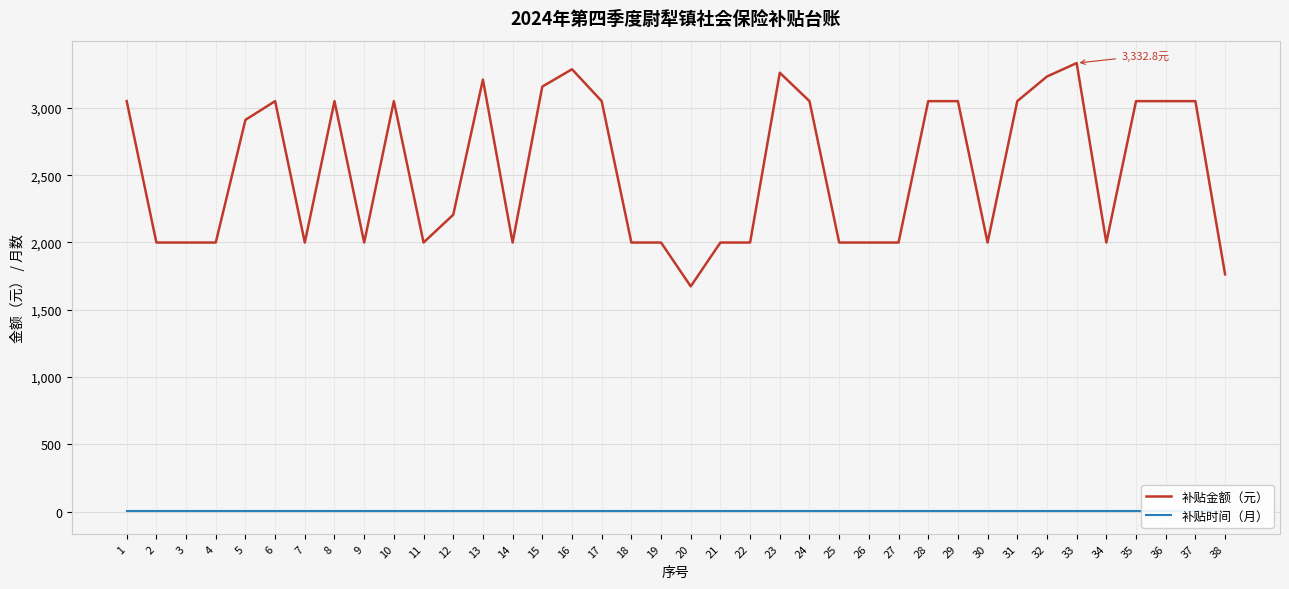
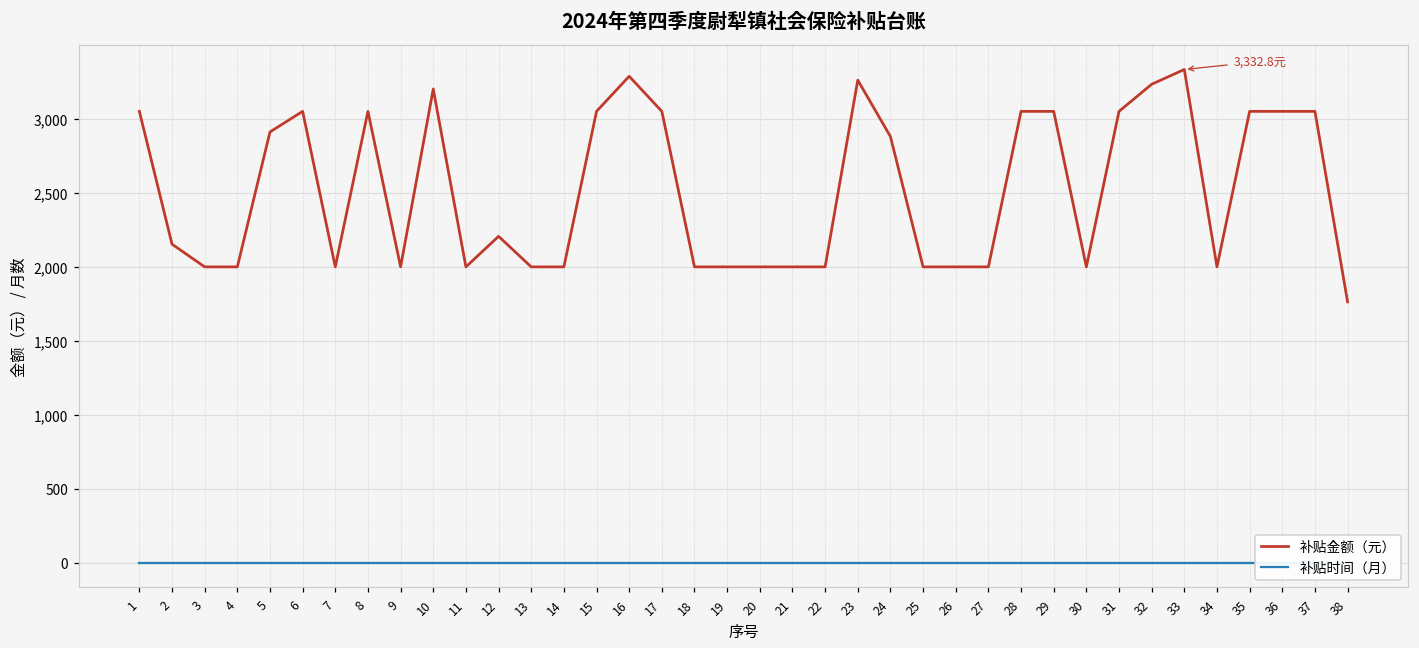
补贴金额（元）, 2: 2,000 -> 2,150
补贴金额（元）, 10: 3,050 -> 3,200
补贴金额（元）, 13: 3,210 -> 2,000
补贴金额（元）, 15: 3,160 -> 3,050
补贴金额（元）, 20: 1,670 -> 2,000
补贴金额（元）, 24: 3,050 -> 2,880
